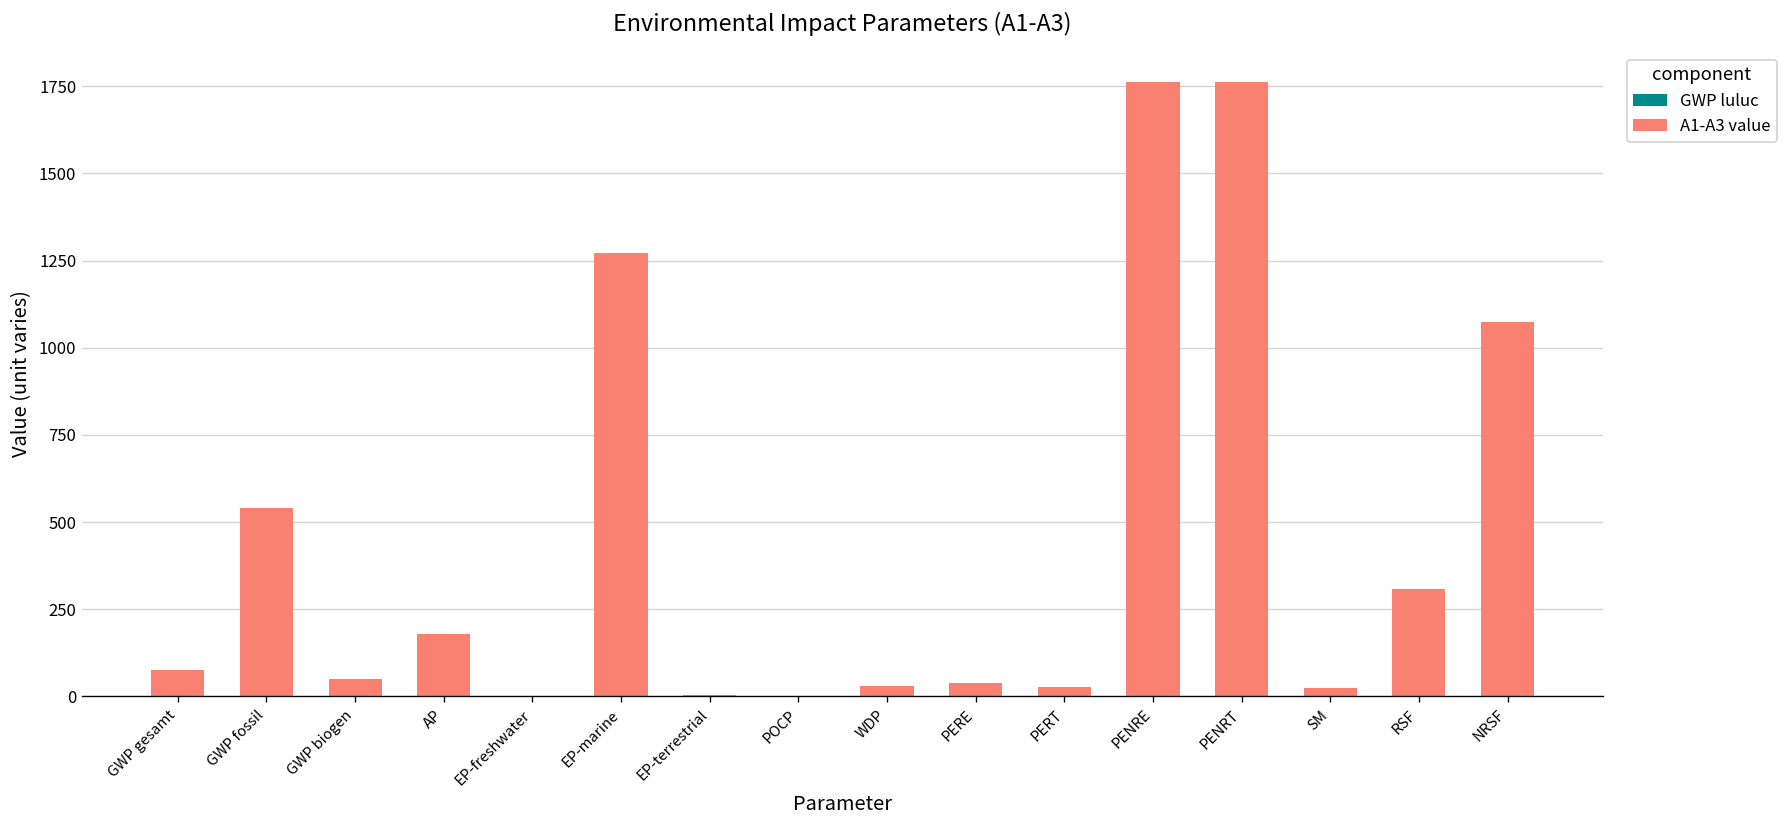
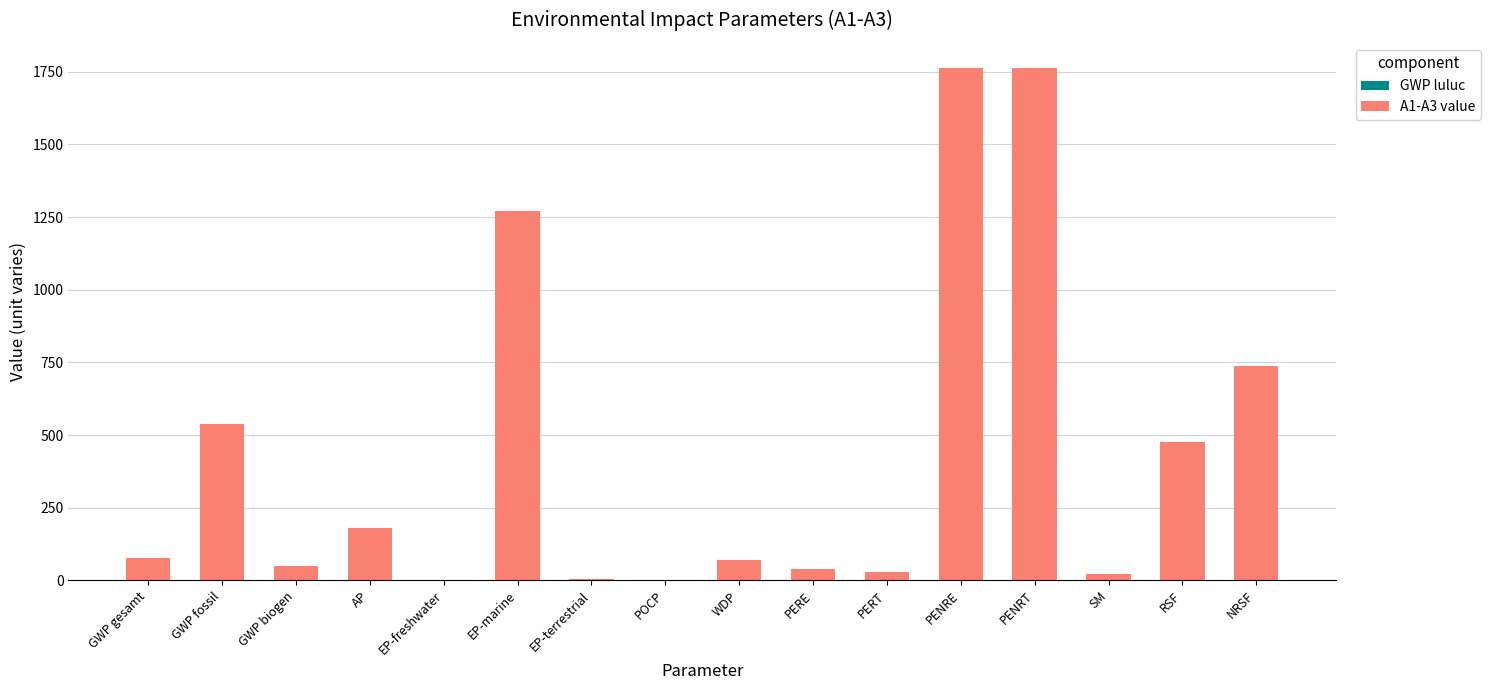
A1-A3 value, WDP: 30 -> 70
A1-A3 value, RSF: 310 -> 470
A1-A3 value, NRSF: 1070 -> 740
